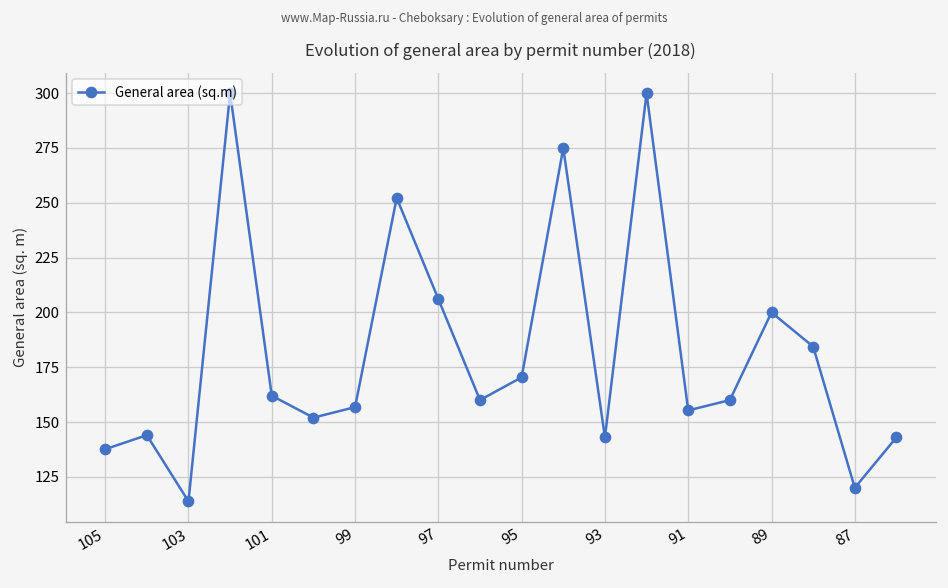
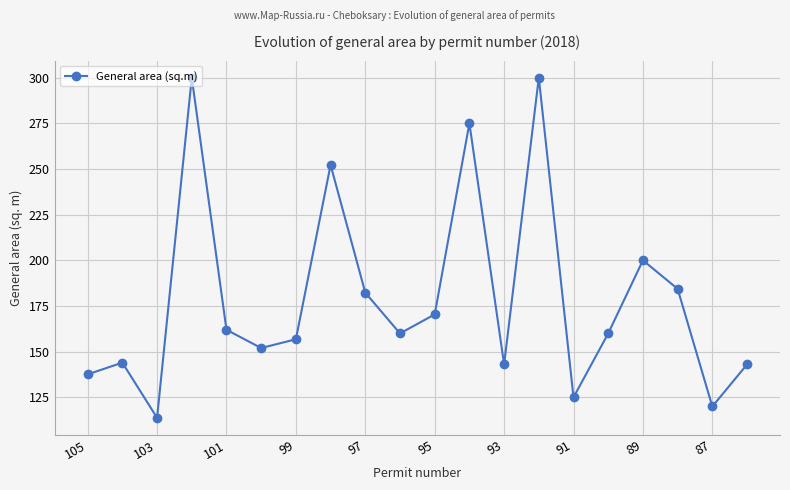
97: 206 -> 182
91: 155 -> 125
